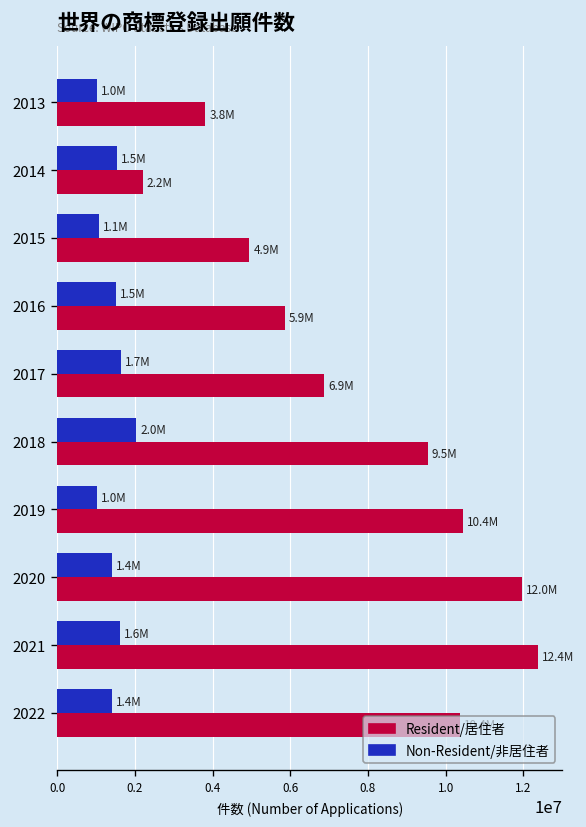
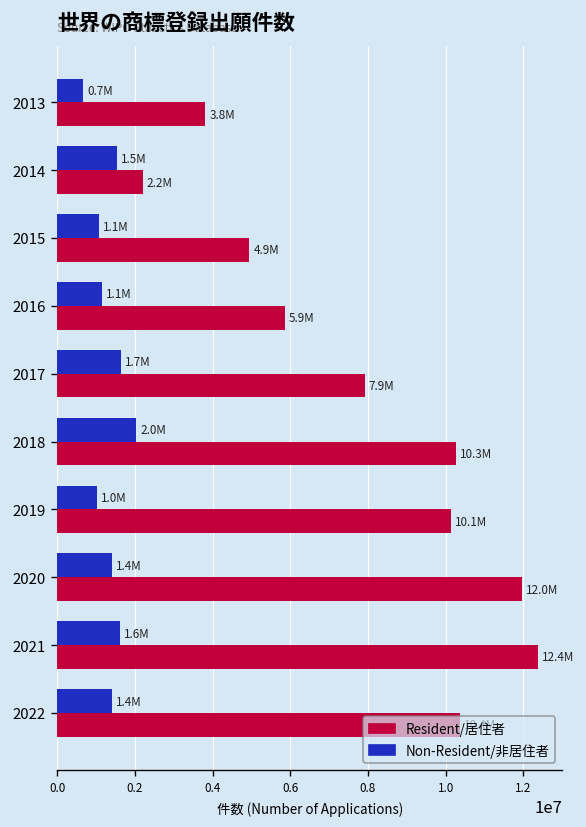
Non-Resident/非居住者, 2013: 1.0M -> 0.7M
Non-Resident/非居住者, 2016: 1.5M -> 1.1M
Resident/居住者, 2017: 6.9M -> 7.9M
Resident/居住者, 2018: 9.5M -> 10.3M
Resident/居住者, 2019: 10.4M -> 10.1M
